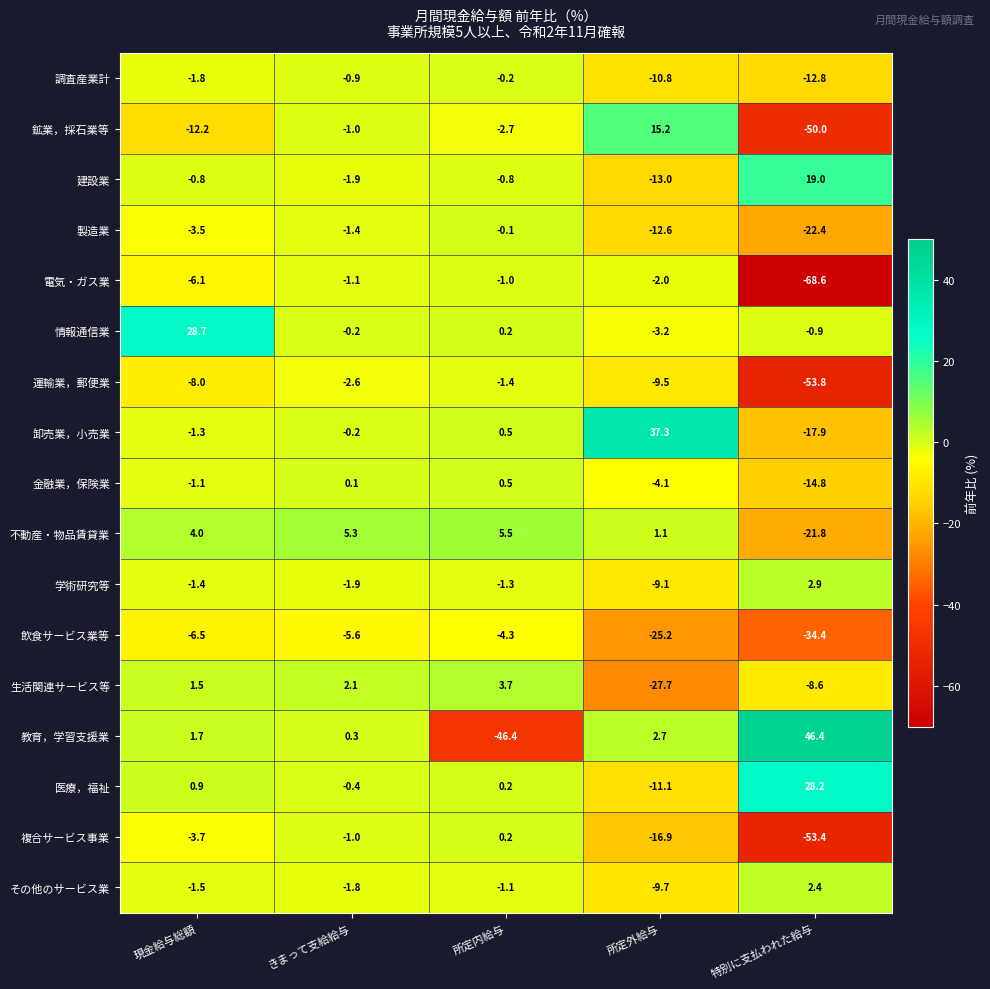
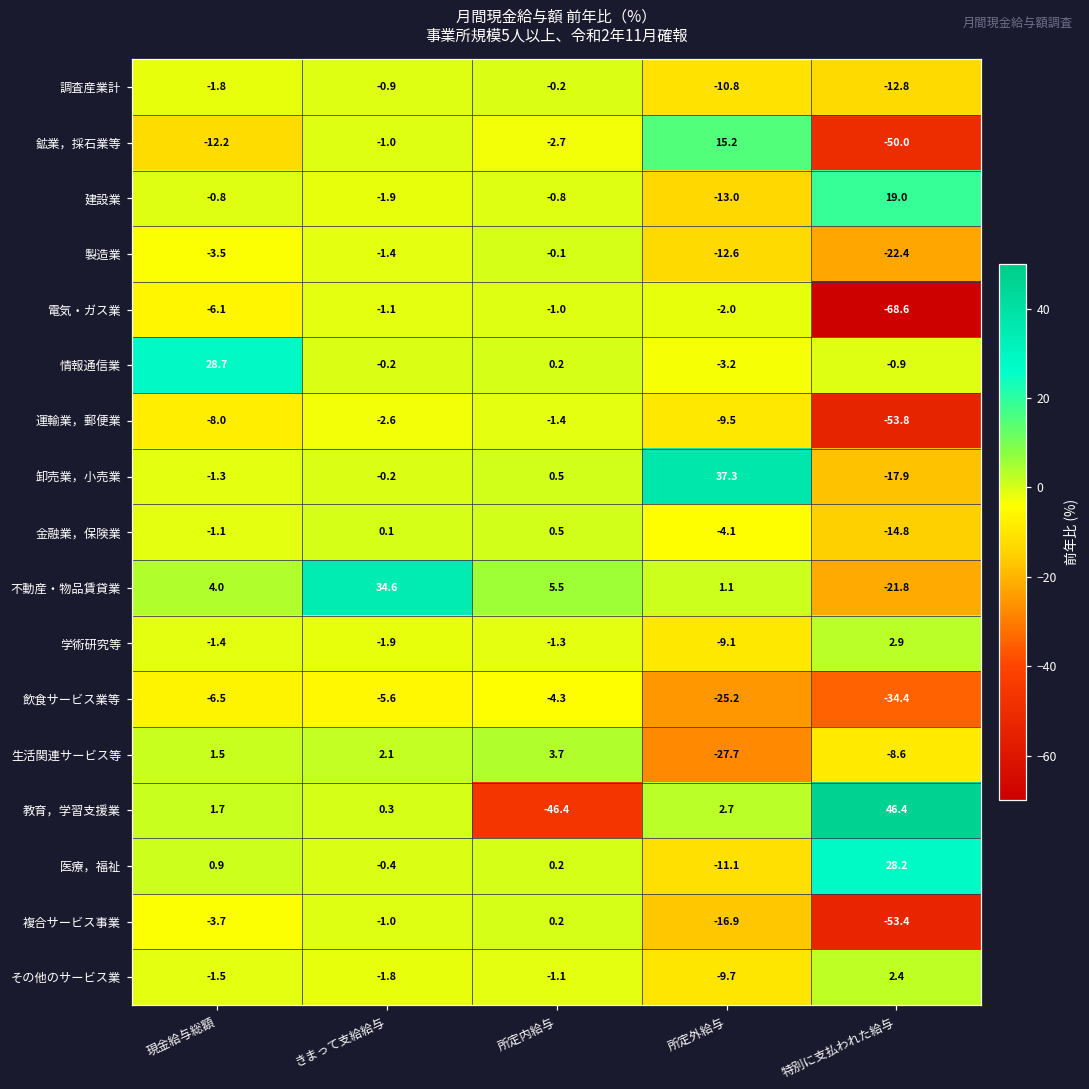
不動産・物品賃貸業, きまって支給給与: 5.3 -> 34.6
